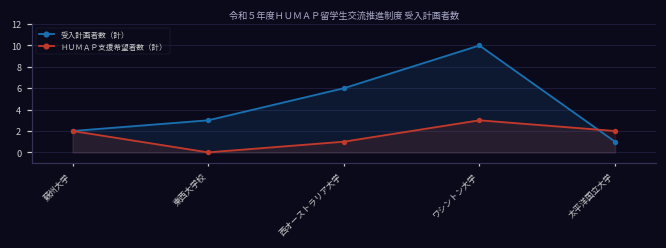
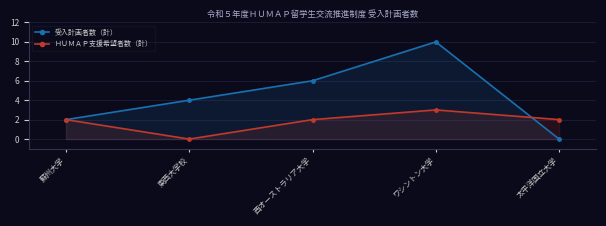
受入計画者数（計）, 東西大学校: 3 -> 4
ＨＵＭＡＰ支援希望者数（計）, 西オーストラリア大学: 1 -> 2
受入計画者数（計）, 太平洋国立大学: 1 -> 0
